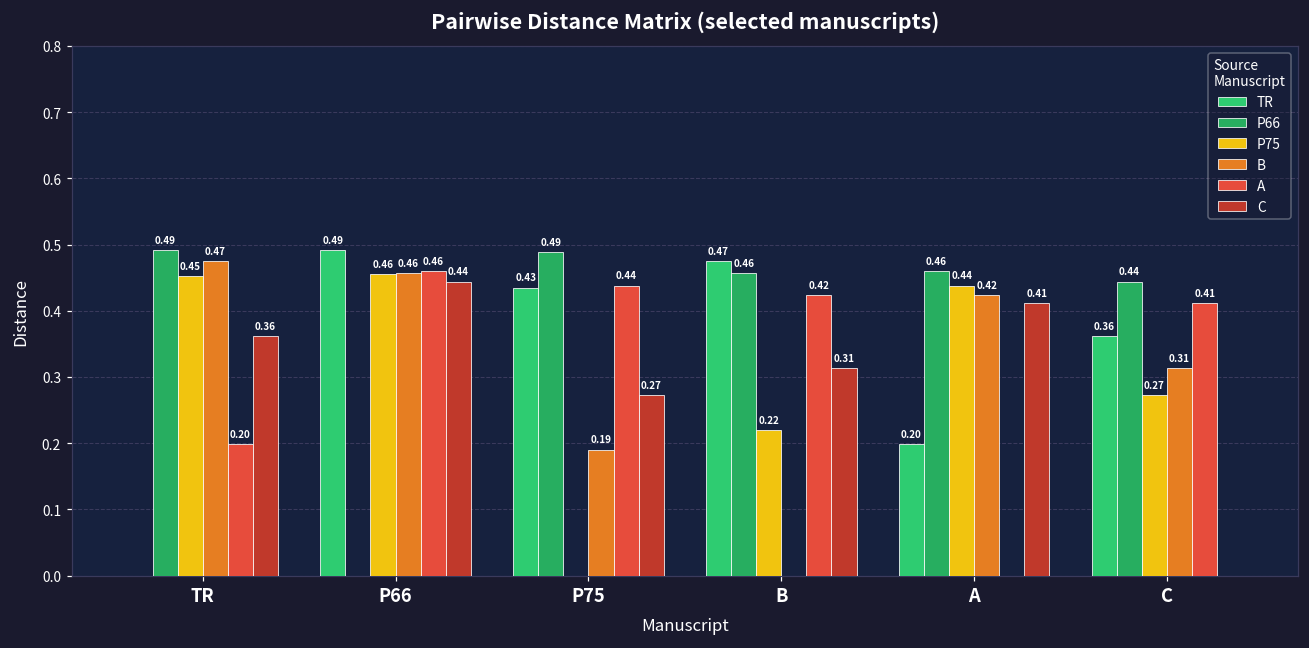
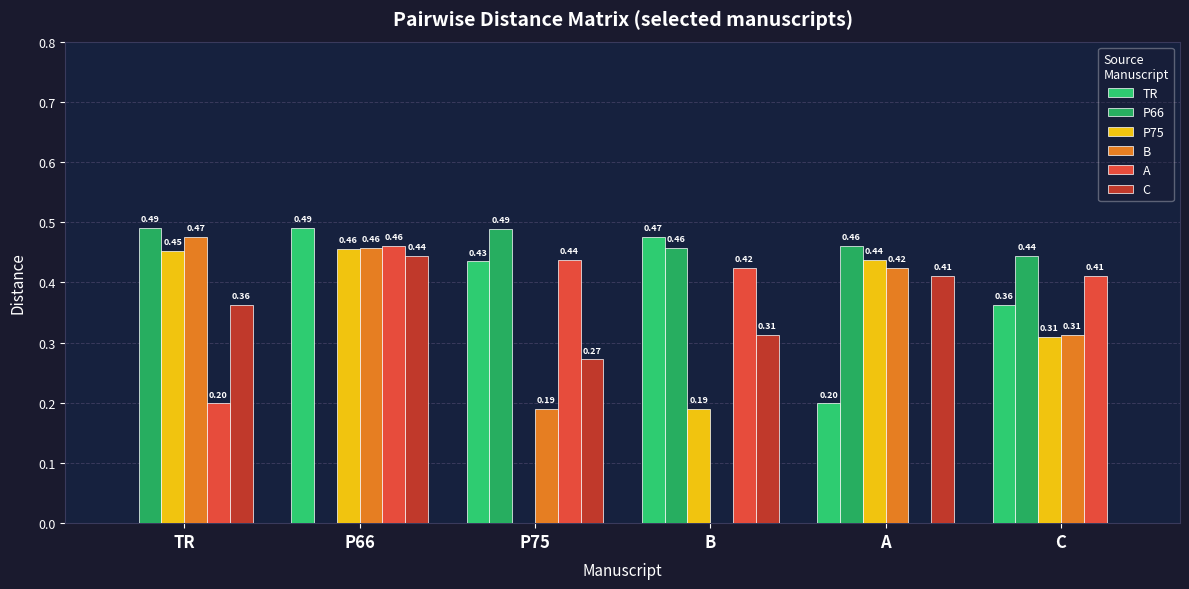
P75, B: 0.22 -> 0.19
P75, C: 0.27 -> 0.31
